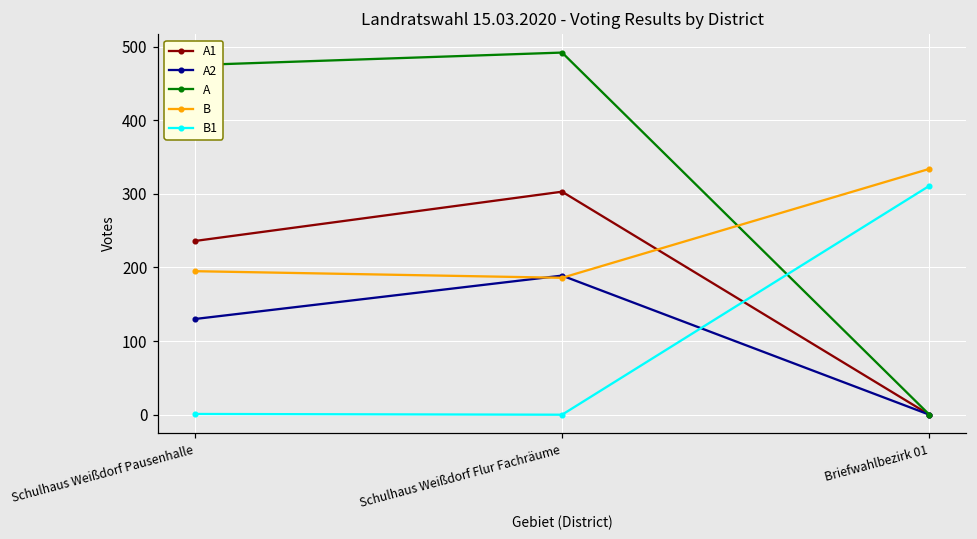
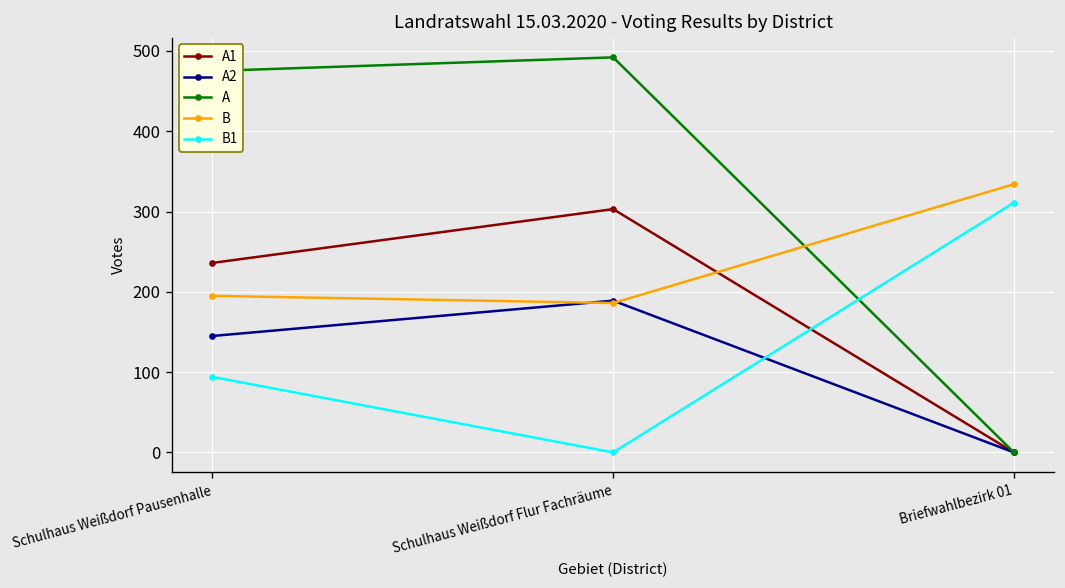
A2, Schulhaus Weißdorf Pausenhalle: 130 -> 150
B1, Schulhaus Weißdorf Pausenhalle: 0 -> 90
